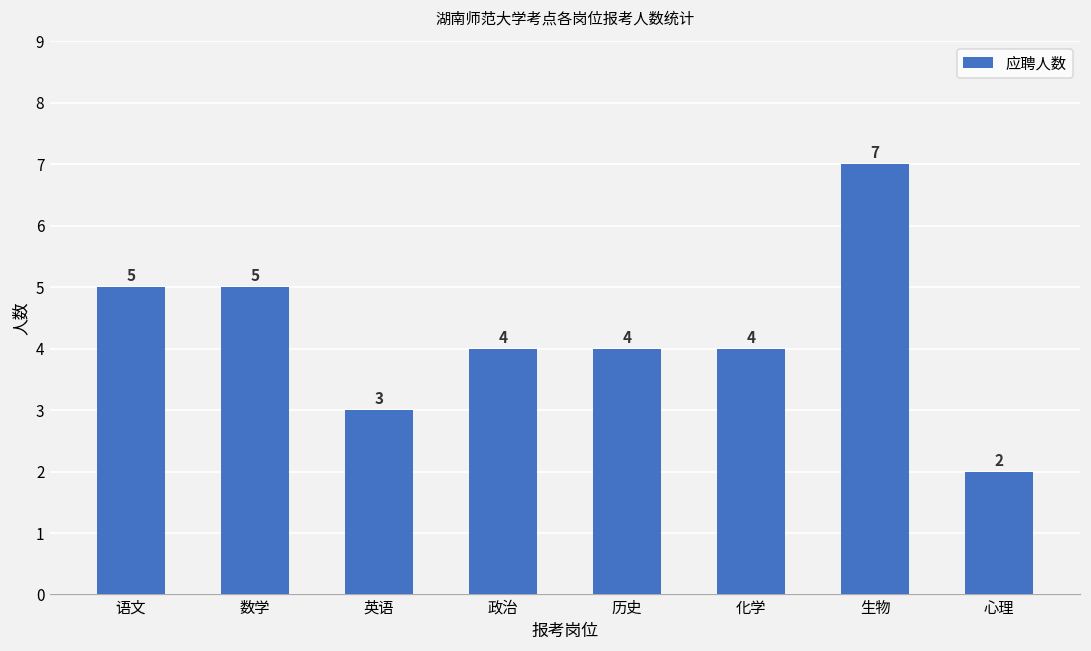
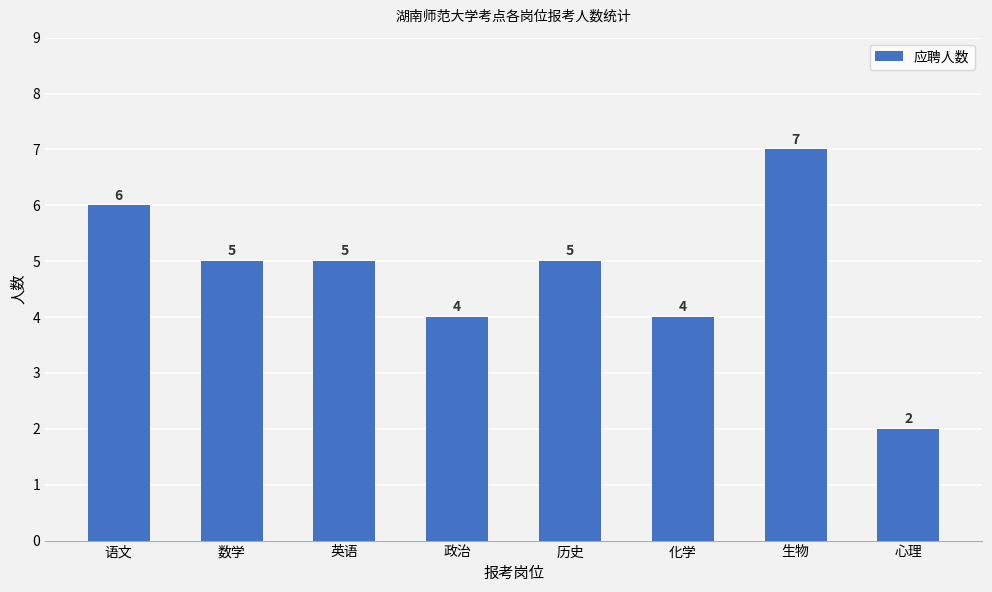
语文: 5 -> 6
英语: 3 -> 5
历史: 4 -> 5
